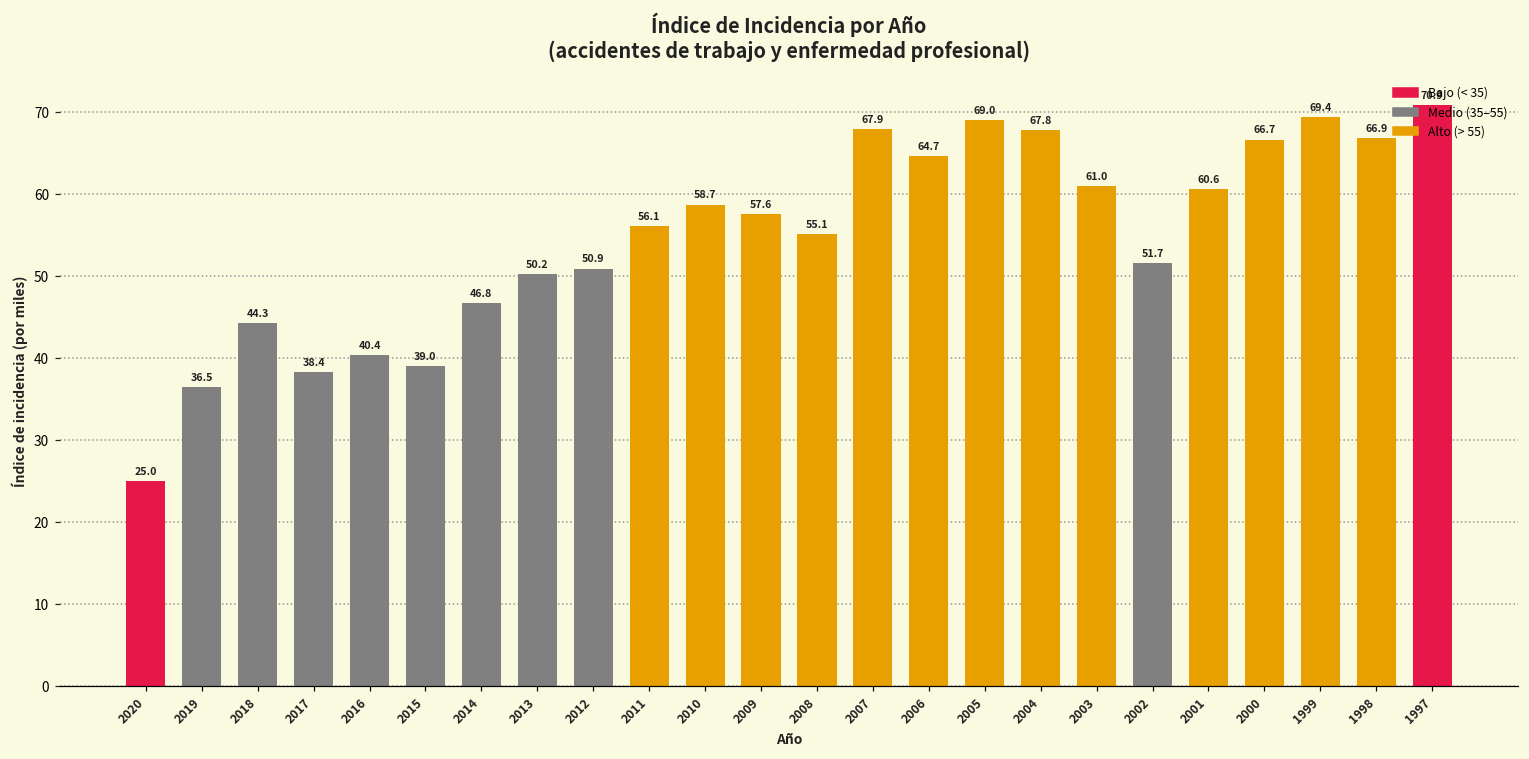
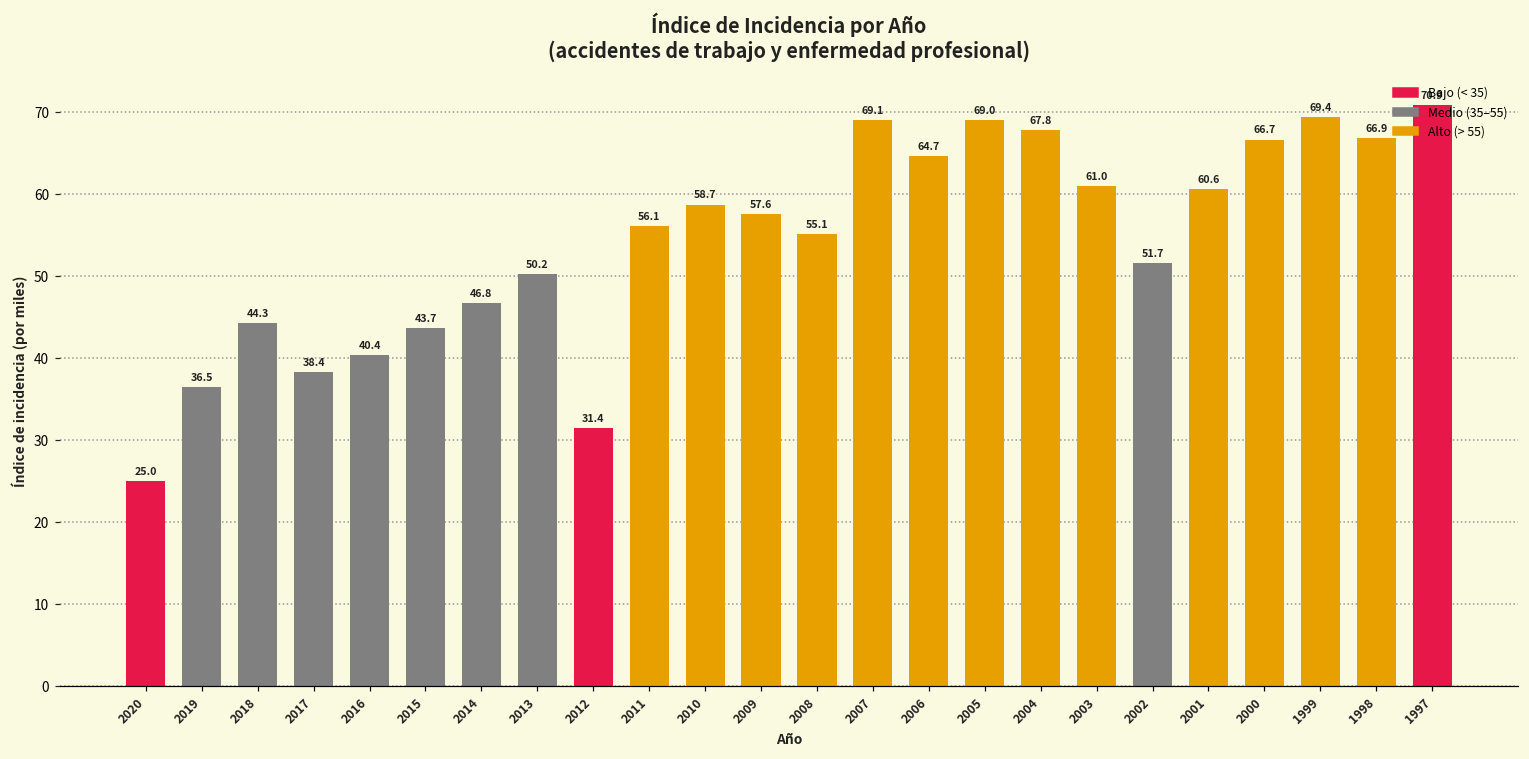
2015: 39.0 -> 43.7
2012: 50.9 -> 31.4
2007: 67.9 -> 69.1
